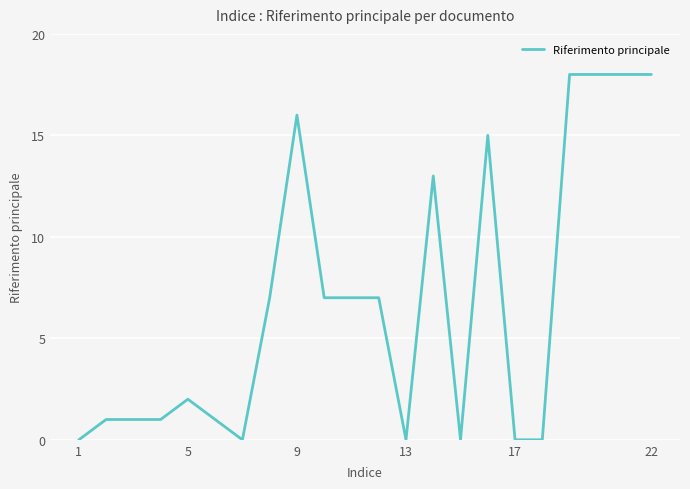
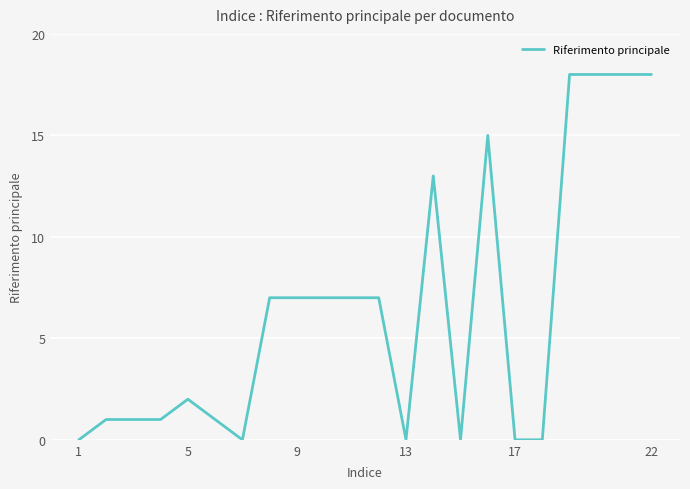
9: 16 -> 7
